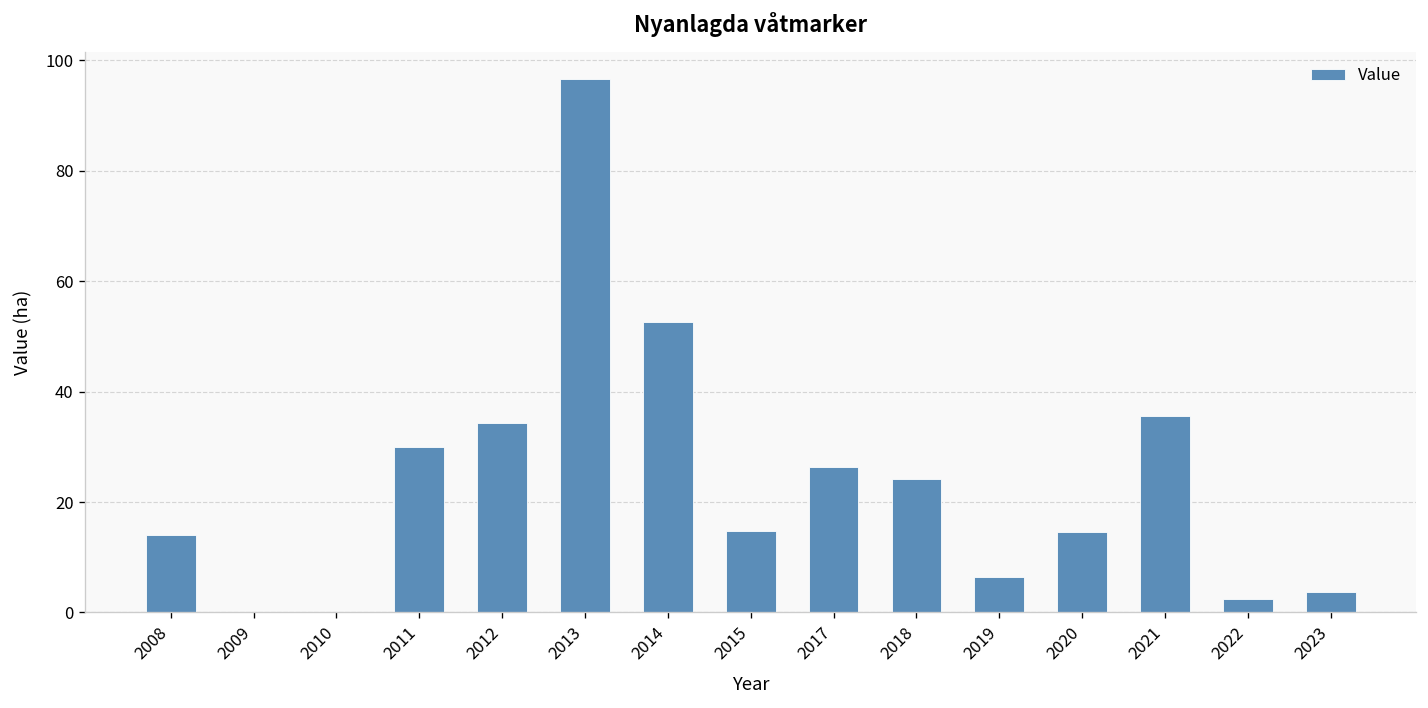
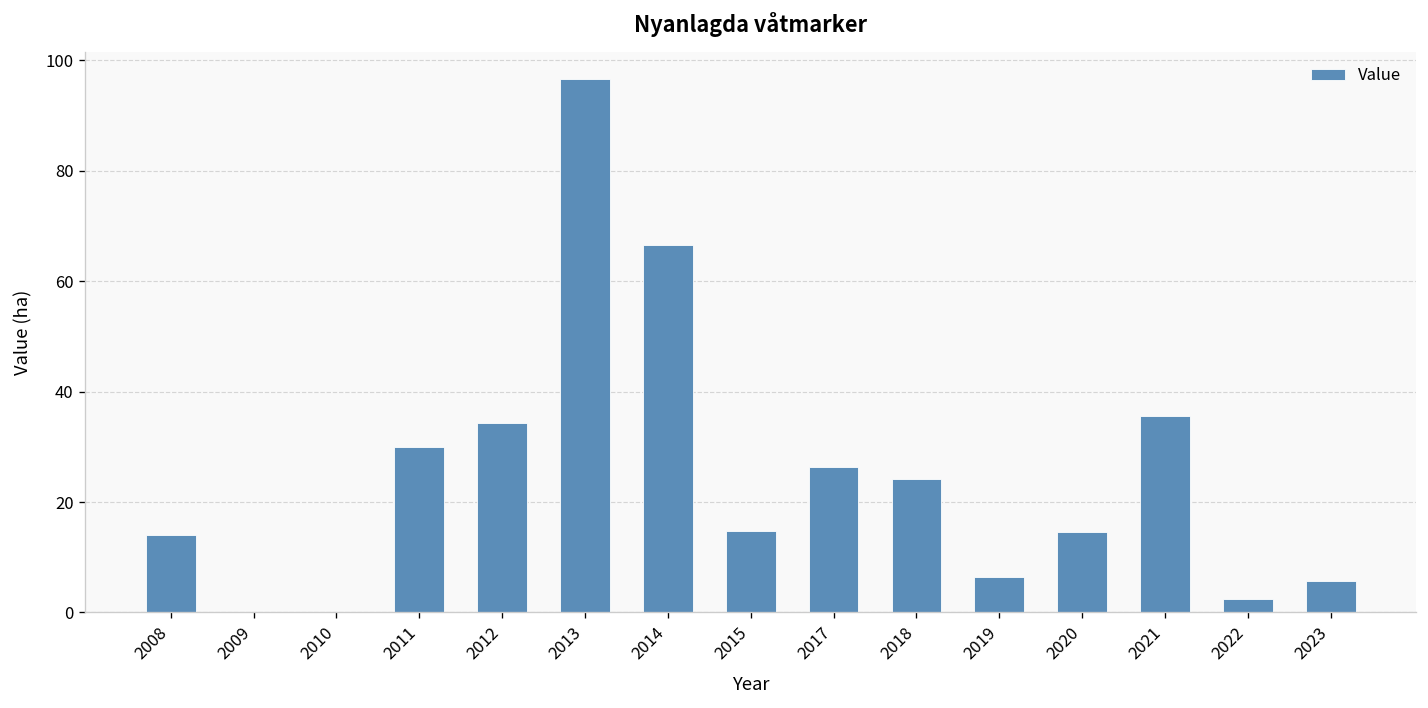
2014: 53 -> 67
2023: 4 -> 6
